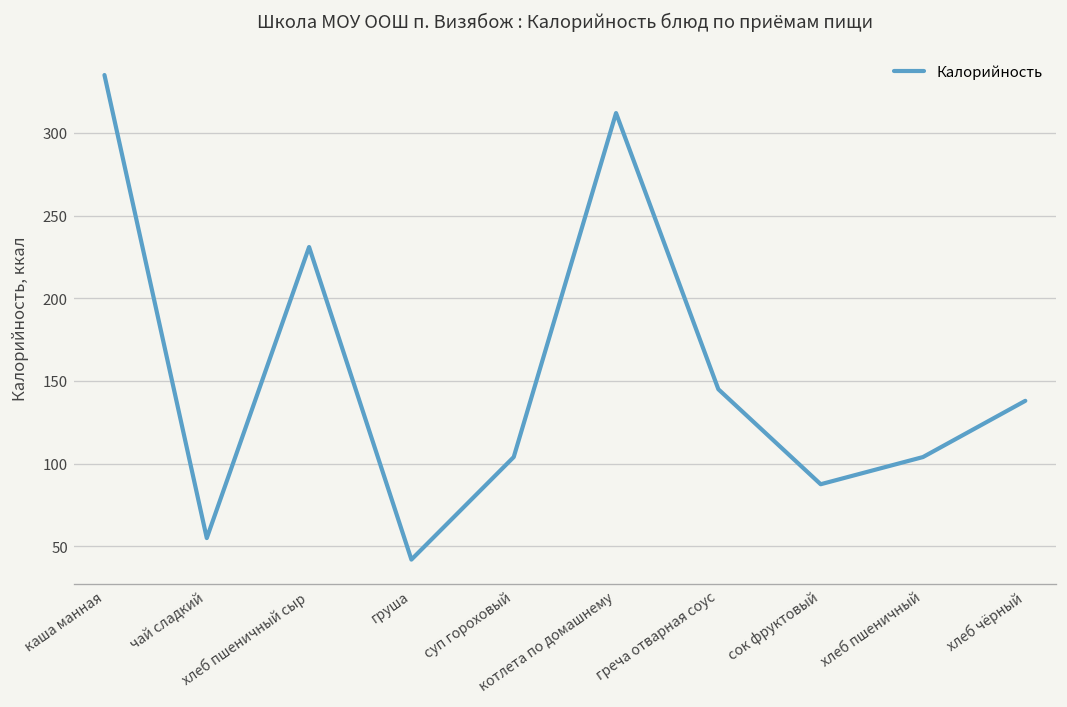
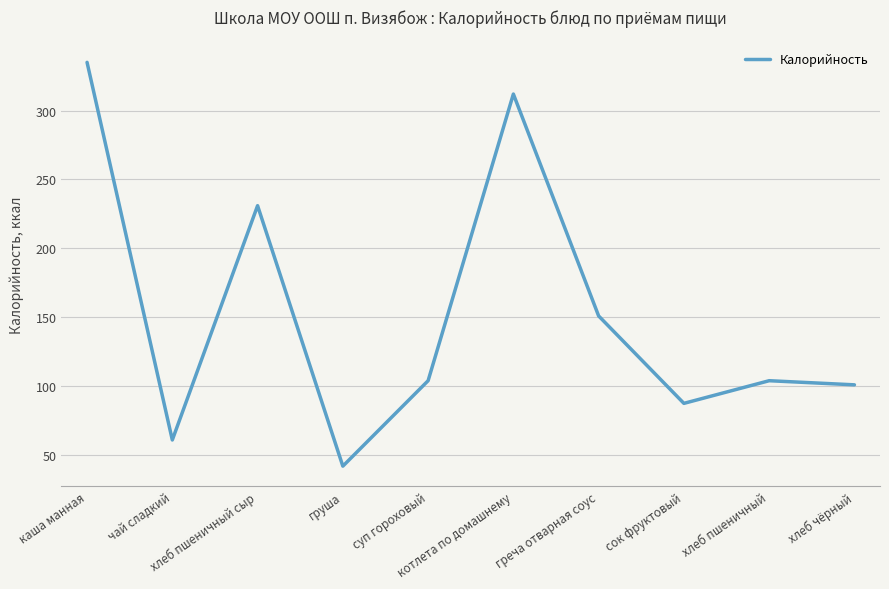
чай сладкий: 55 -> 61
греча отварная соус: 145 -> 151
хлеб чёрный: 138 -> 101
